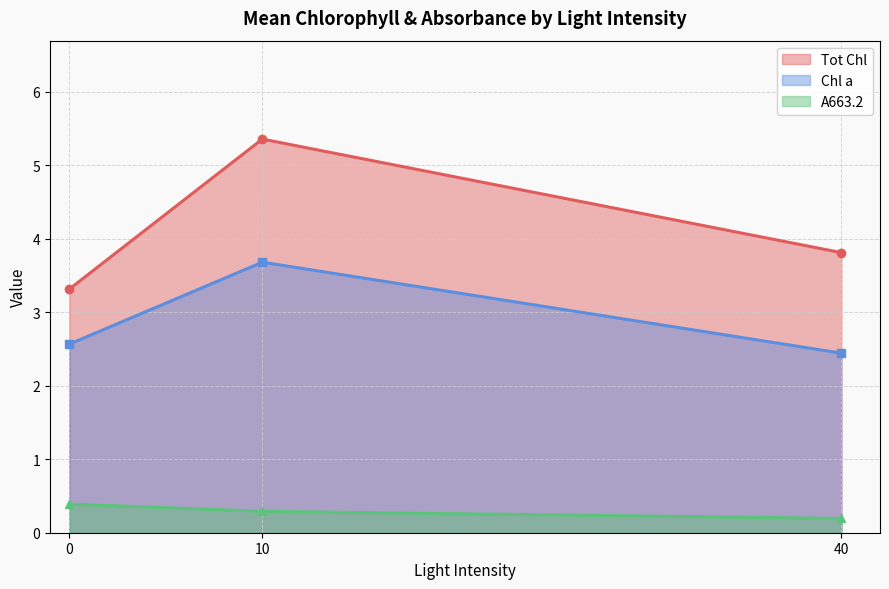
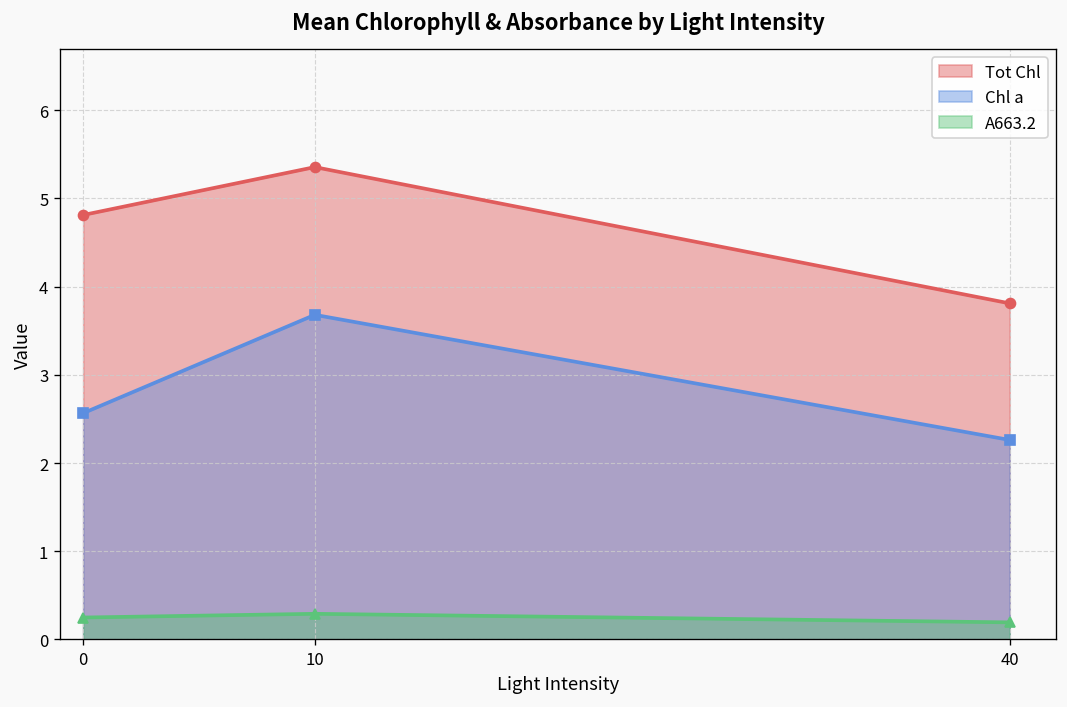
Tot Chl, 0: 3.3 -> 4.8
A663.2, 0: 0.4 -> 0.2
Chl a, 40: 2.4 -> 2.3
